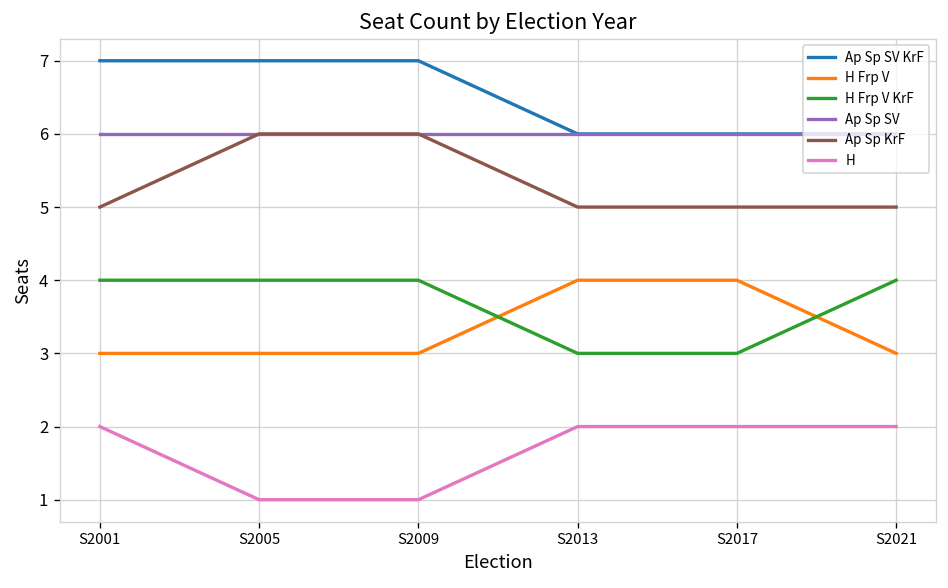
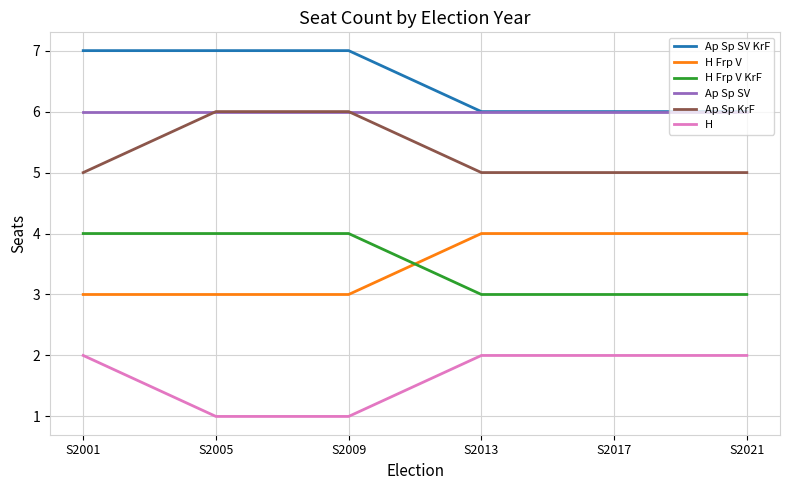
H Frp V, S2021: 3 -> 4
H Frp V KrF, S2021: 4 -> 3
